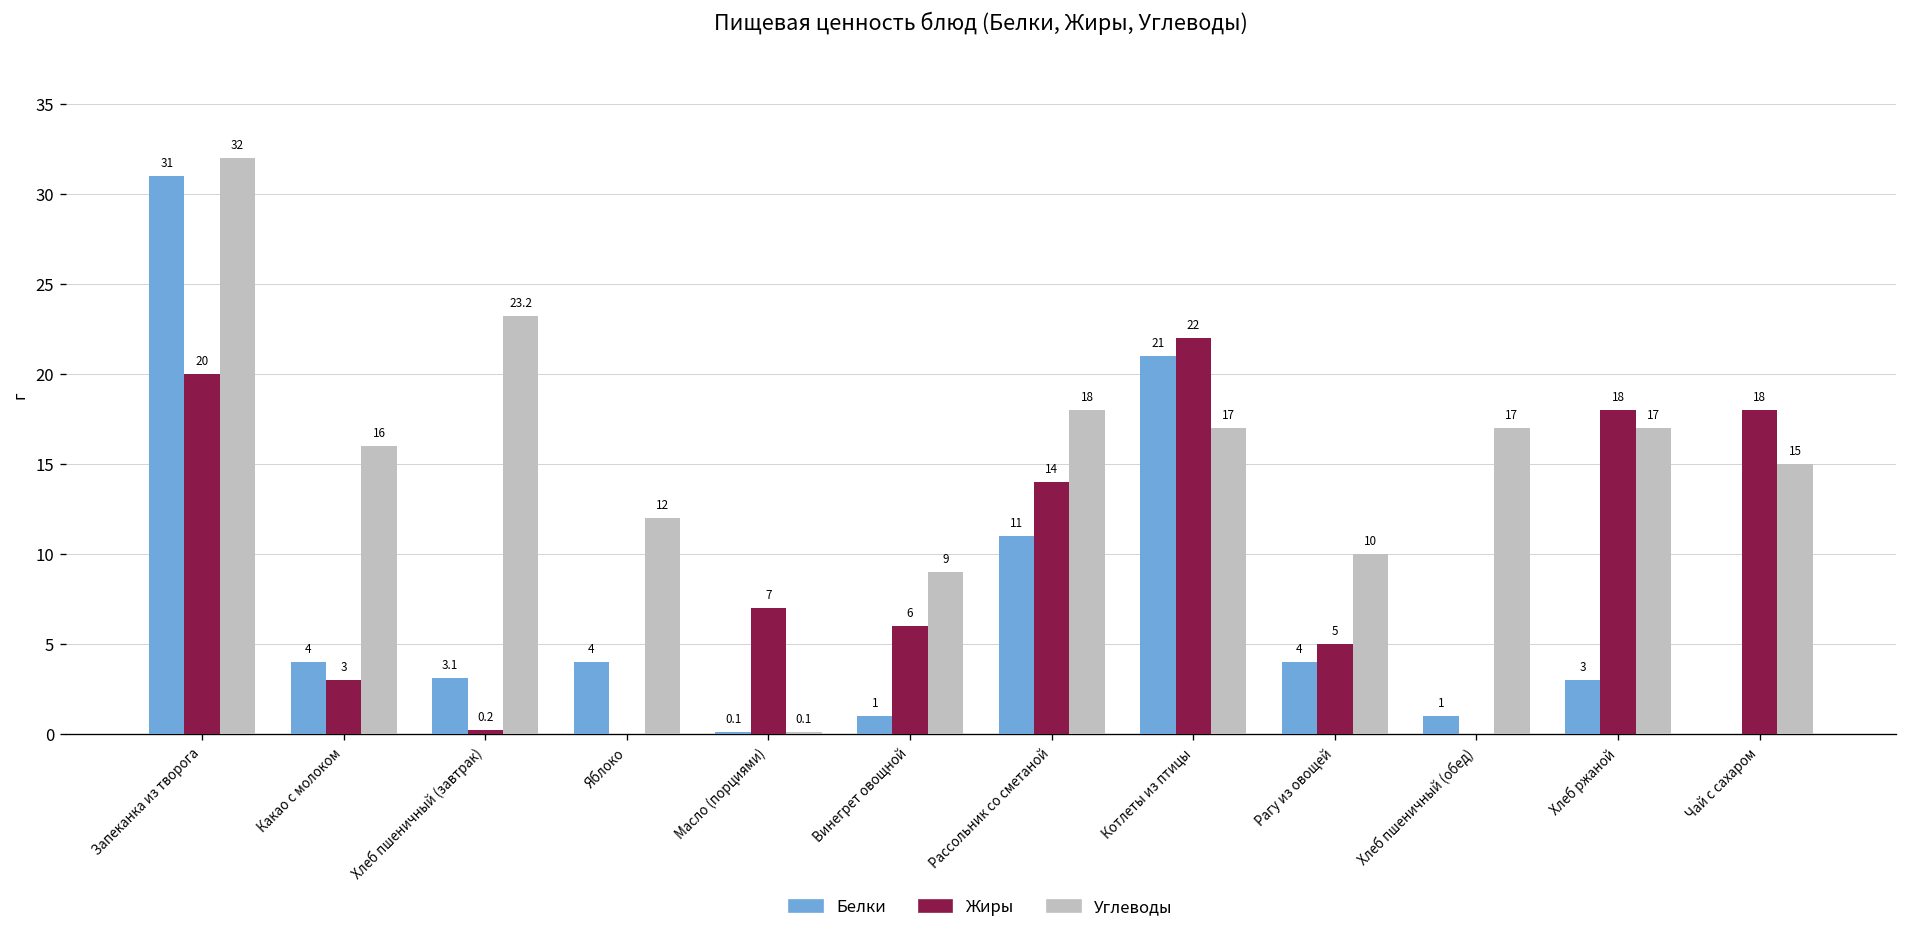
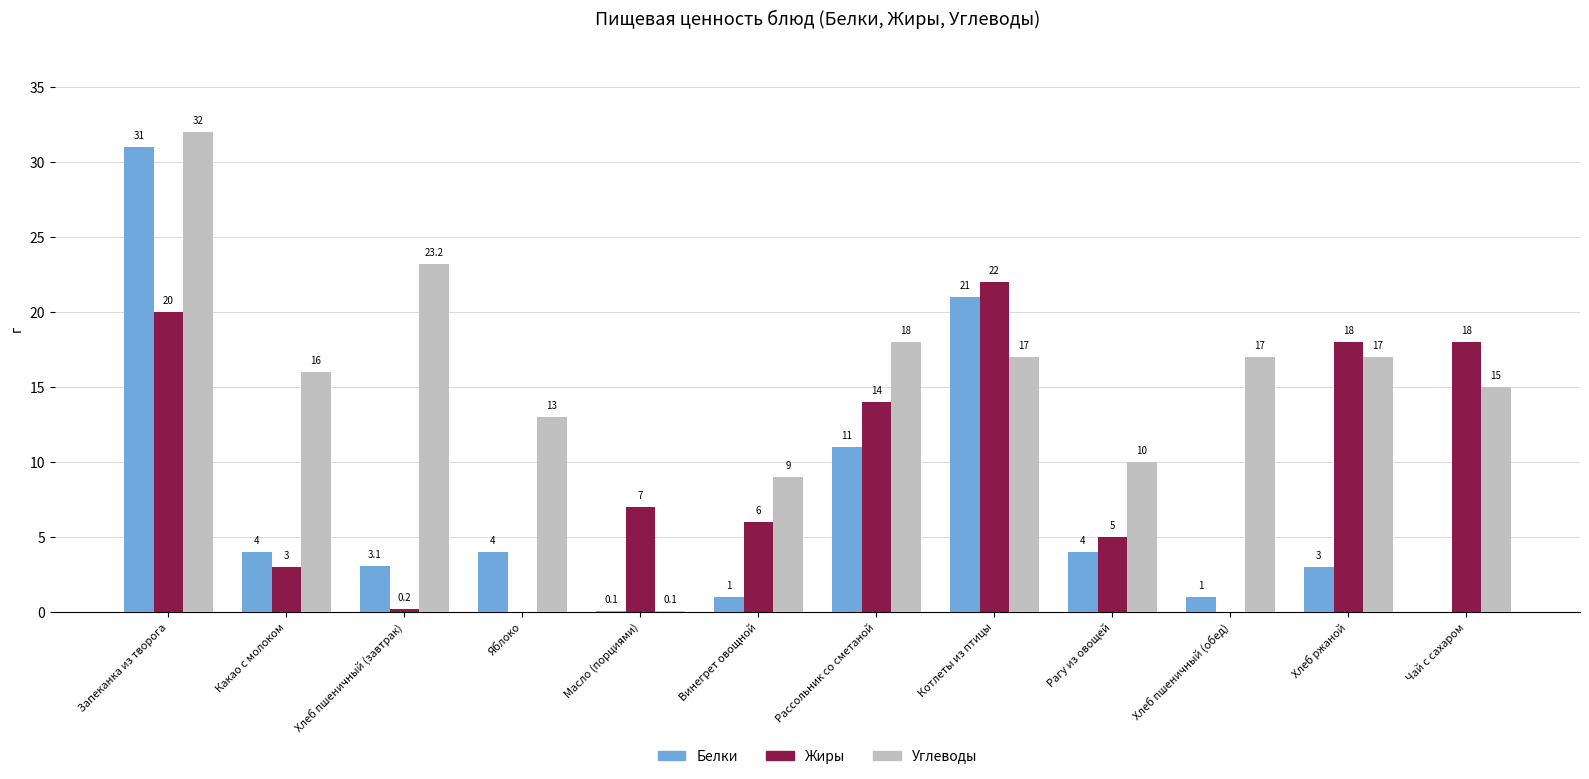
Углеводы, Яблоко: 12 -> 13
